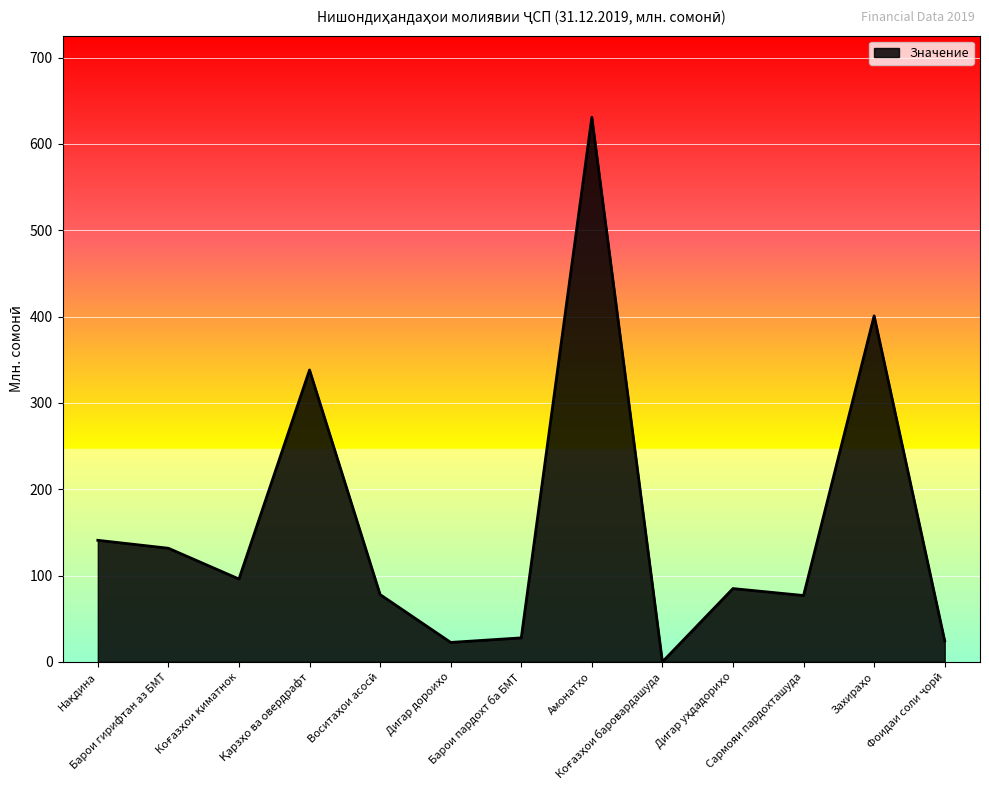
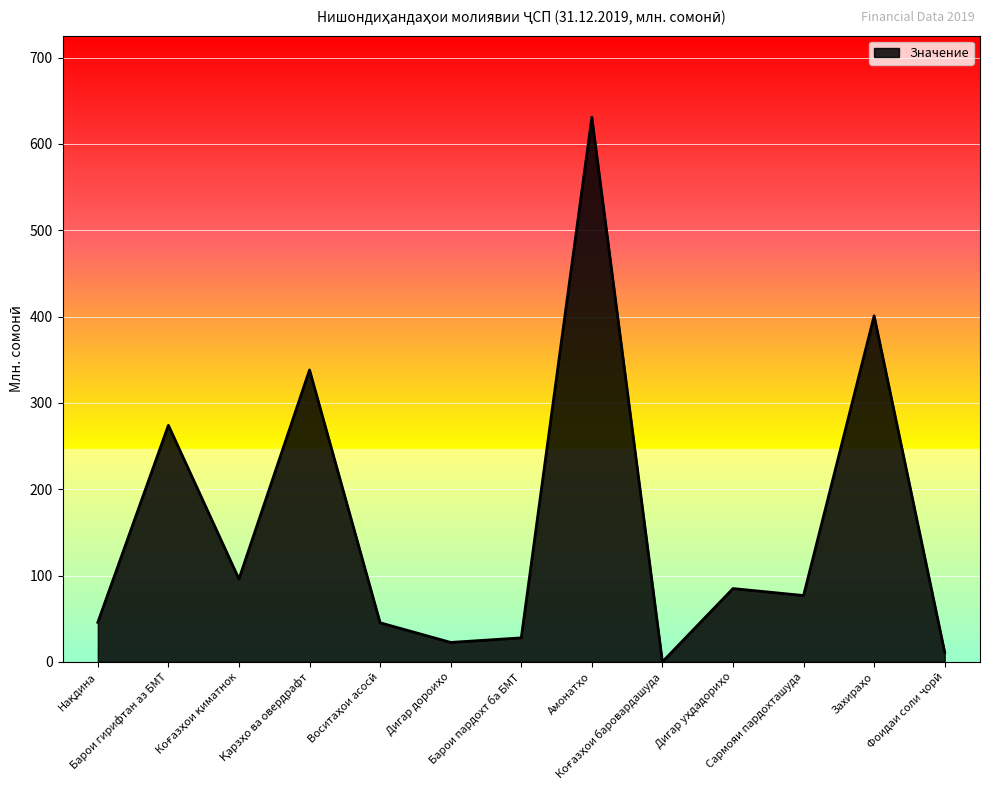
Нақдина: 140 -> 50
Барои гирифтан аз БМТ: 130 -> 270
Воситаҳои асосӣ: 80 -> 50
Фоидаи соли ҷорӣ: 20 -> 10
